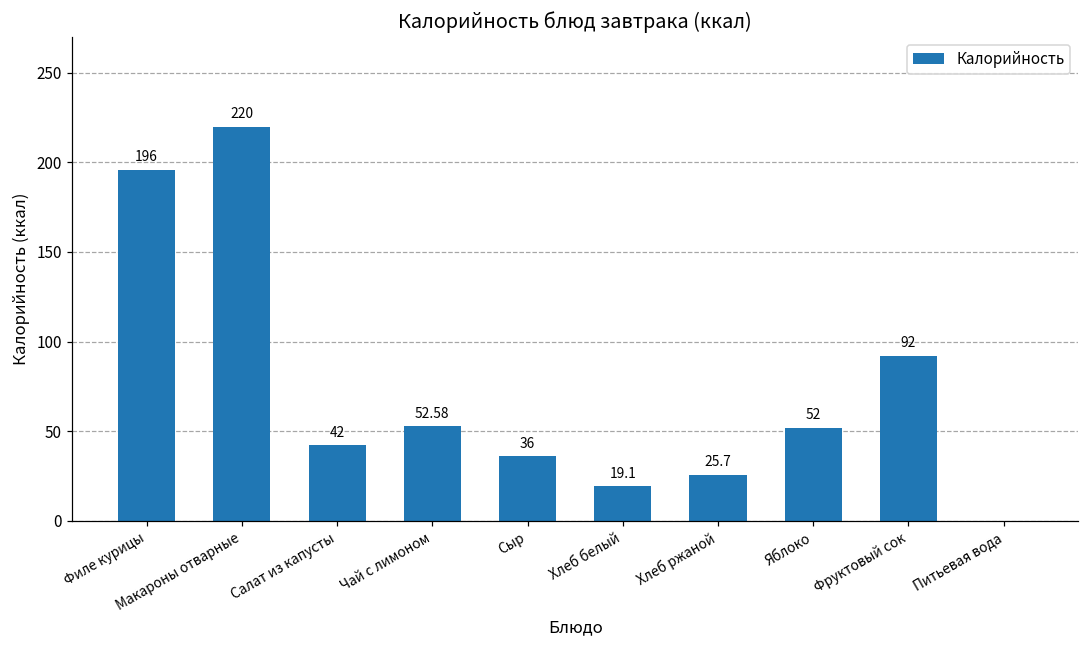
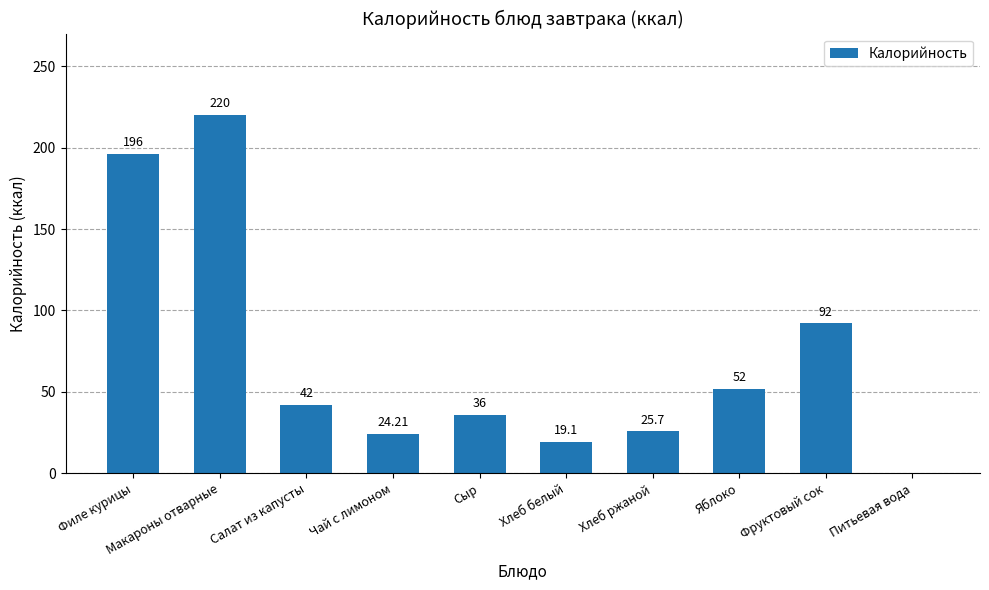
Чай с лимоном: 52.58 -> 24.21
